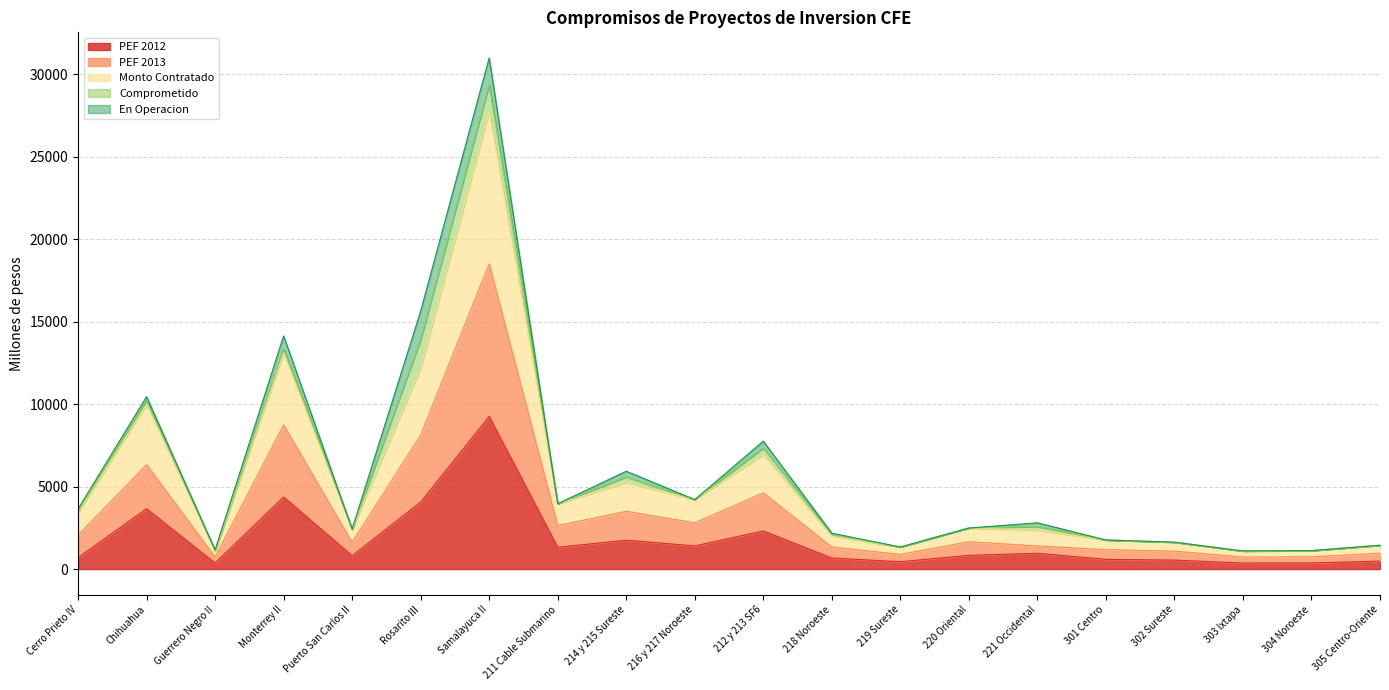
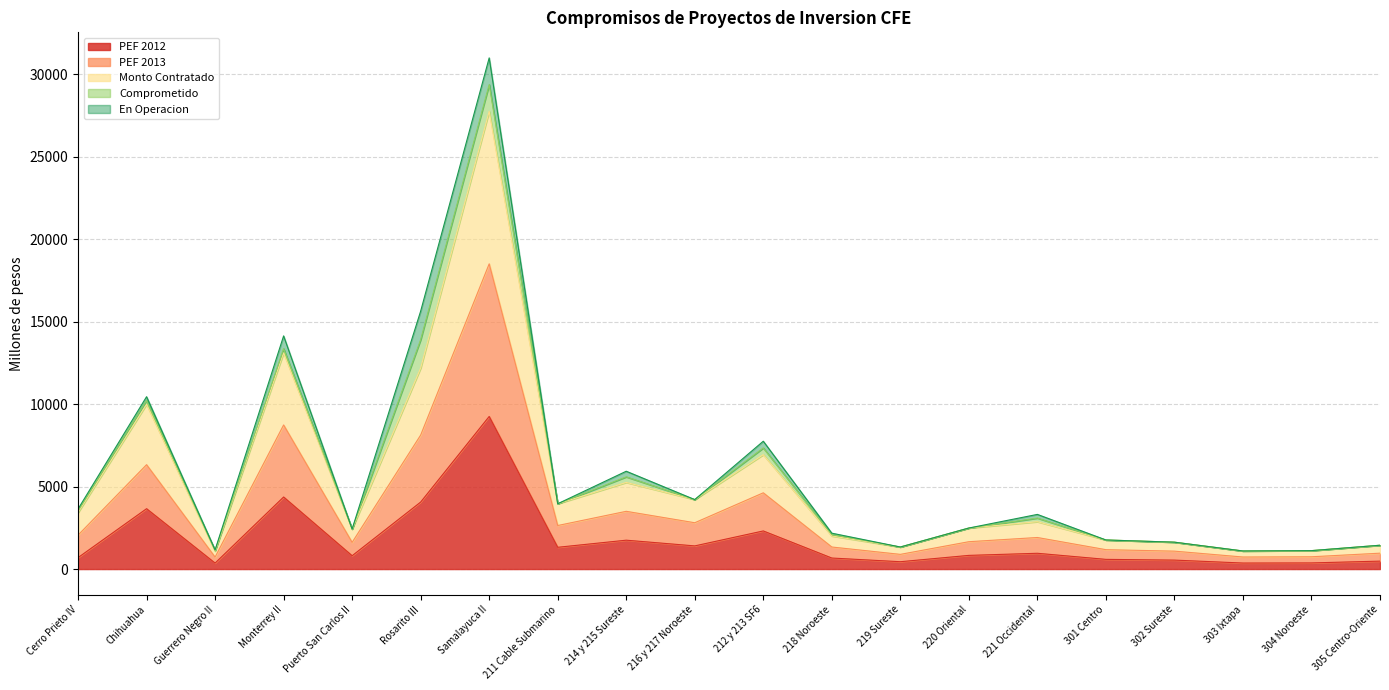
PEF 2013, 221 Occidental: 400 -> 1000
